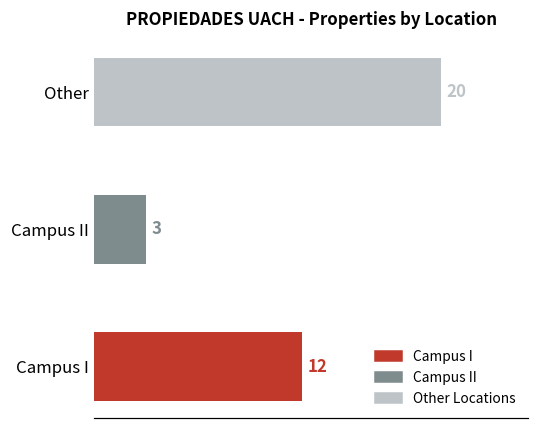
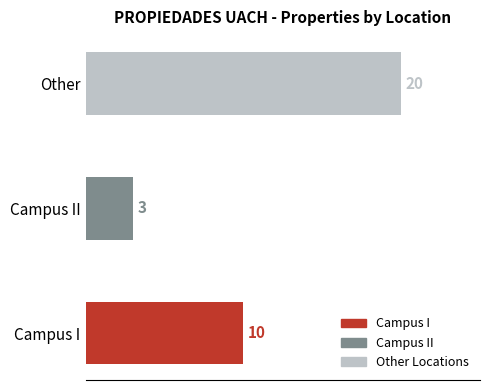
Campus I: 12 -> 10
